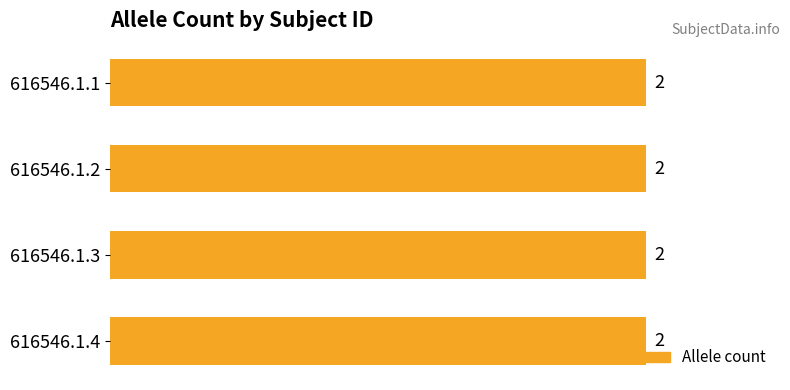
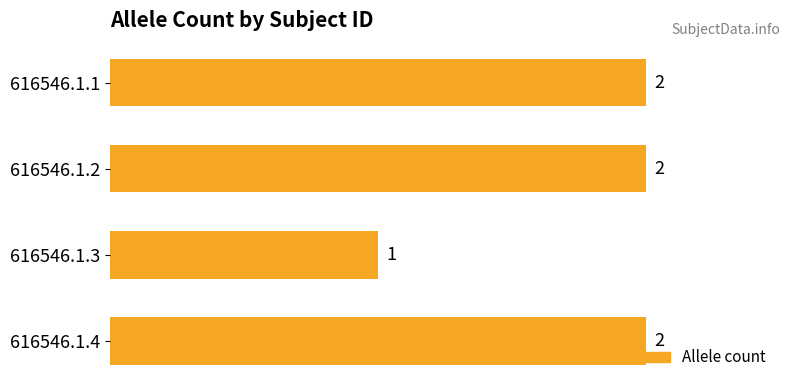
616546.1.3: 2 -> 1
